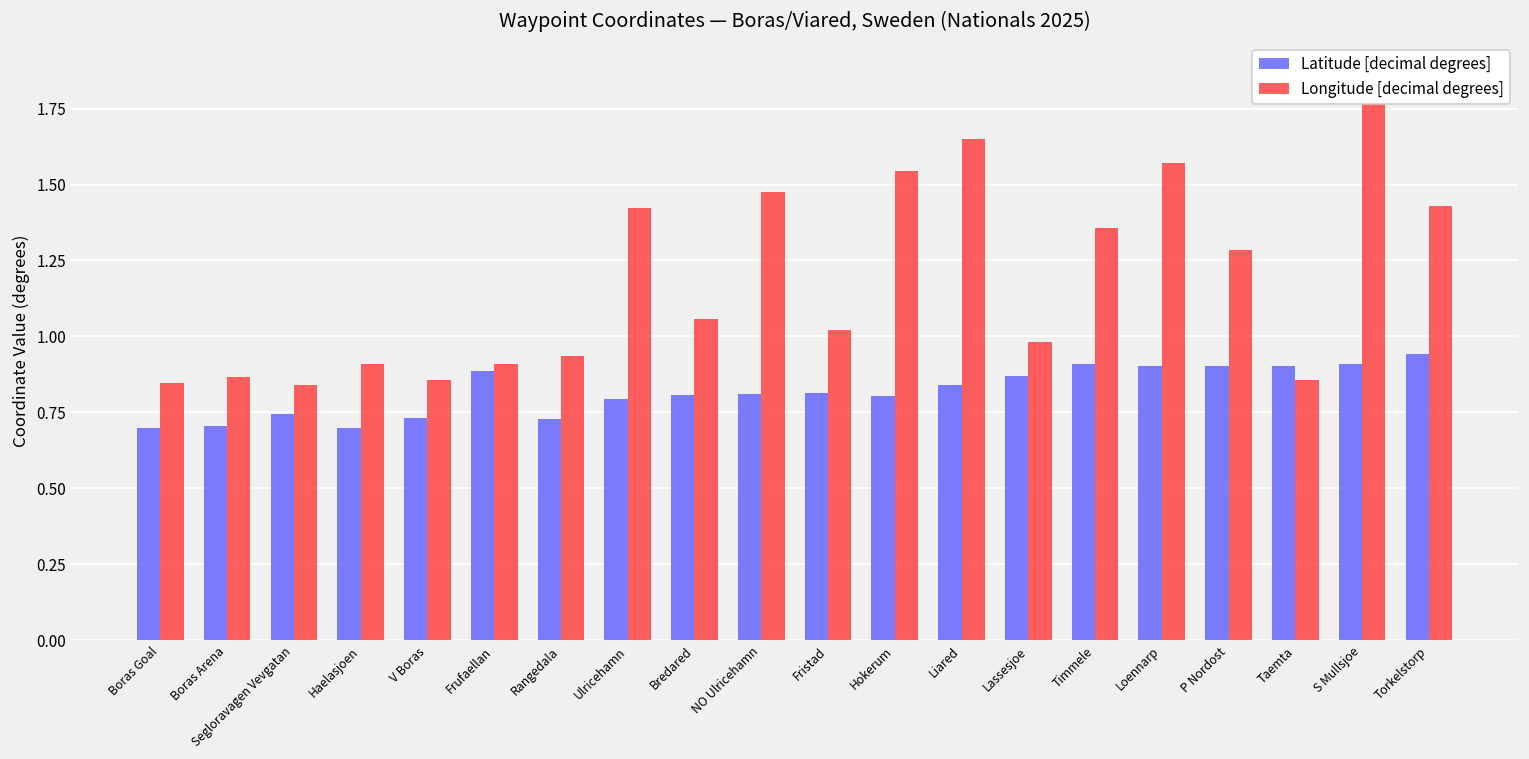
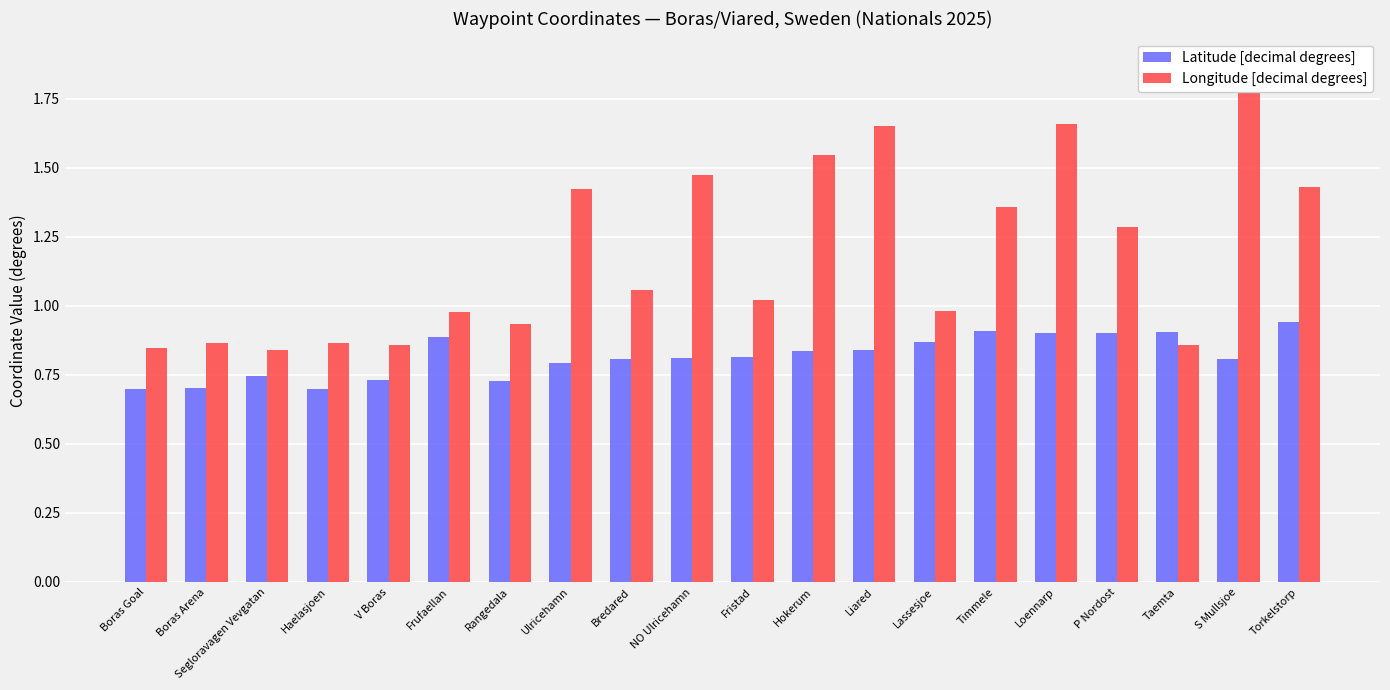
Longitude [decimal degrees], Haelasjoen: 0.91 -> 0.86
Longitude [decimal degrees], Frufaellan: 0.91 -> 0.98
Latitude [decimal degrees], Hokerum: 0.80 -> 0.84
Longitude [decimal degrees], Loennarp: 1.57 -> 1.66
Latitude [decimal degrees], S Mullsjoe: 0.91 -> 0.81
